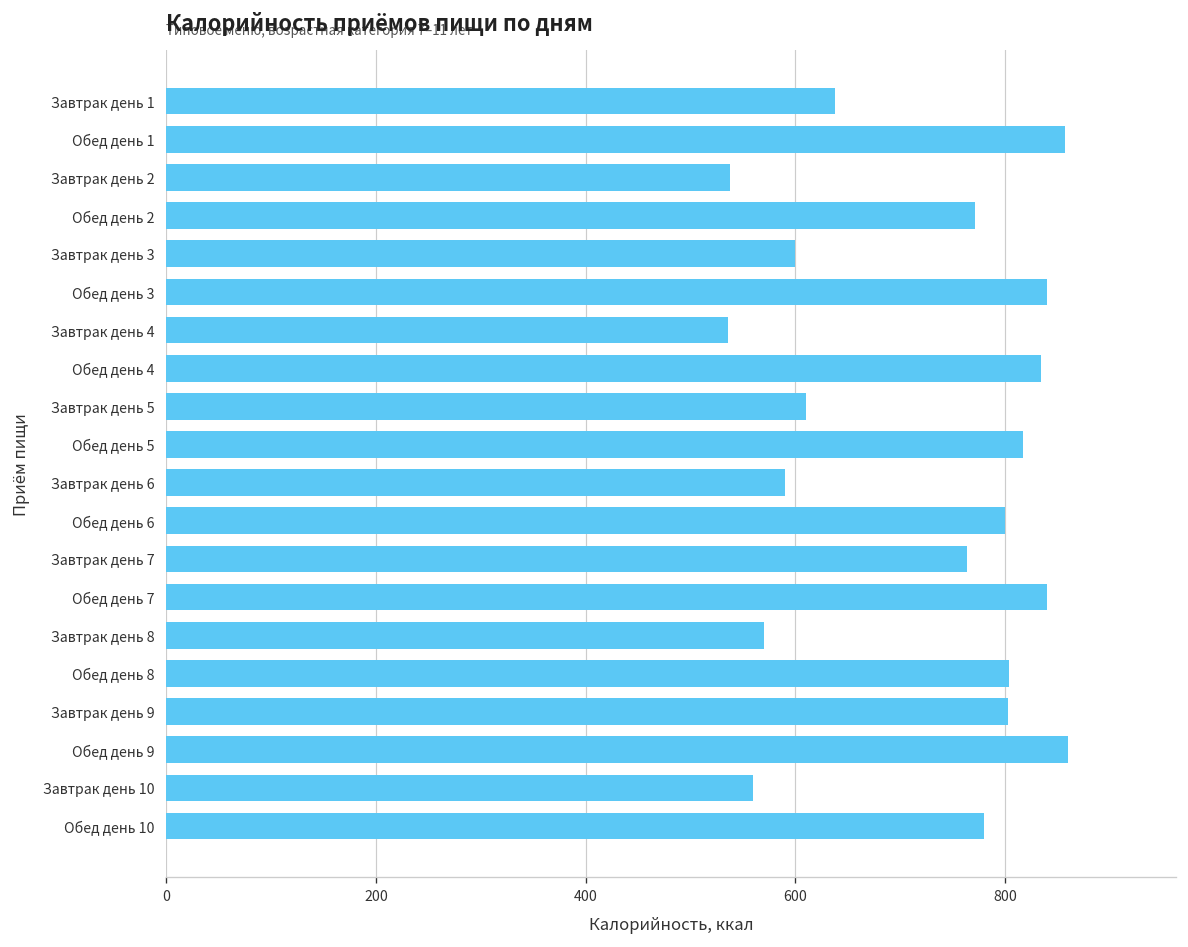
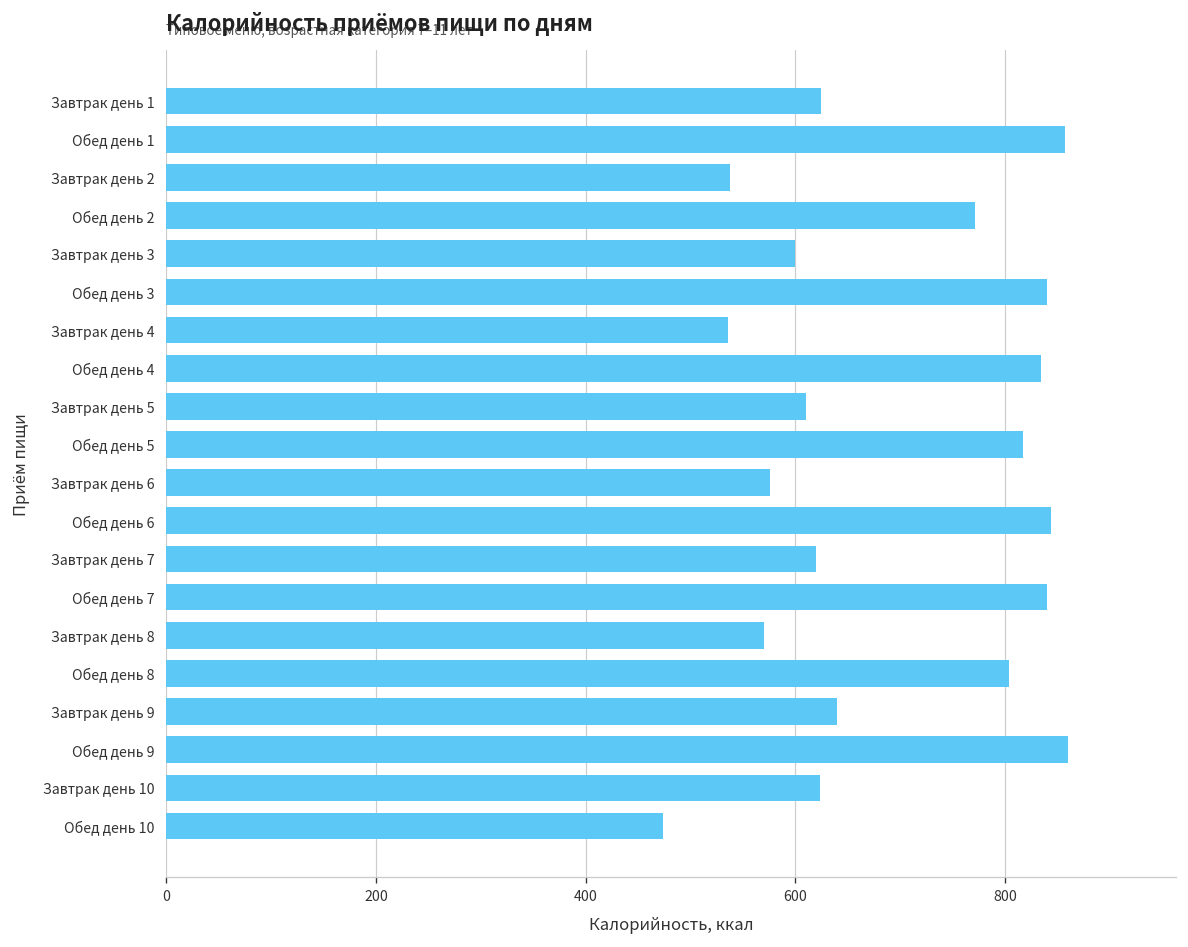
Завтрак день 1: 640 -> 630
Завтрак день 6: 590 -> 580
Обед день 6: 800 -> 840
Завтрак день 7: 760 -> 620
Завтрак день 9: 800 -> 640
Завтрак день 10: 560 -> 620
Обед день 10: 780 -> 470
